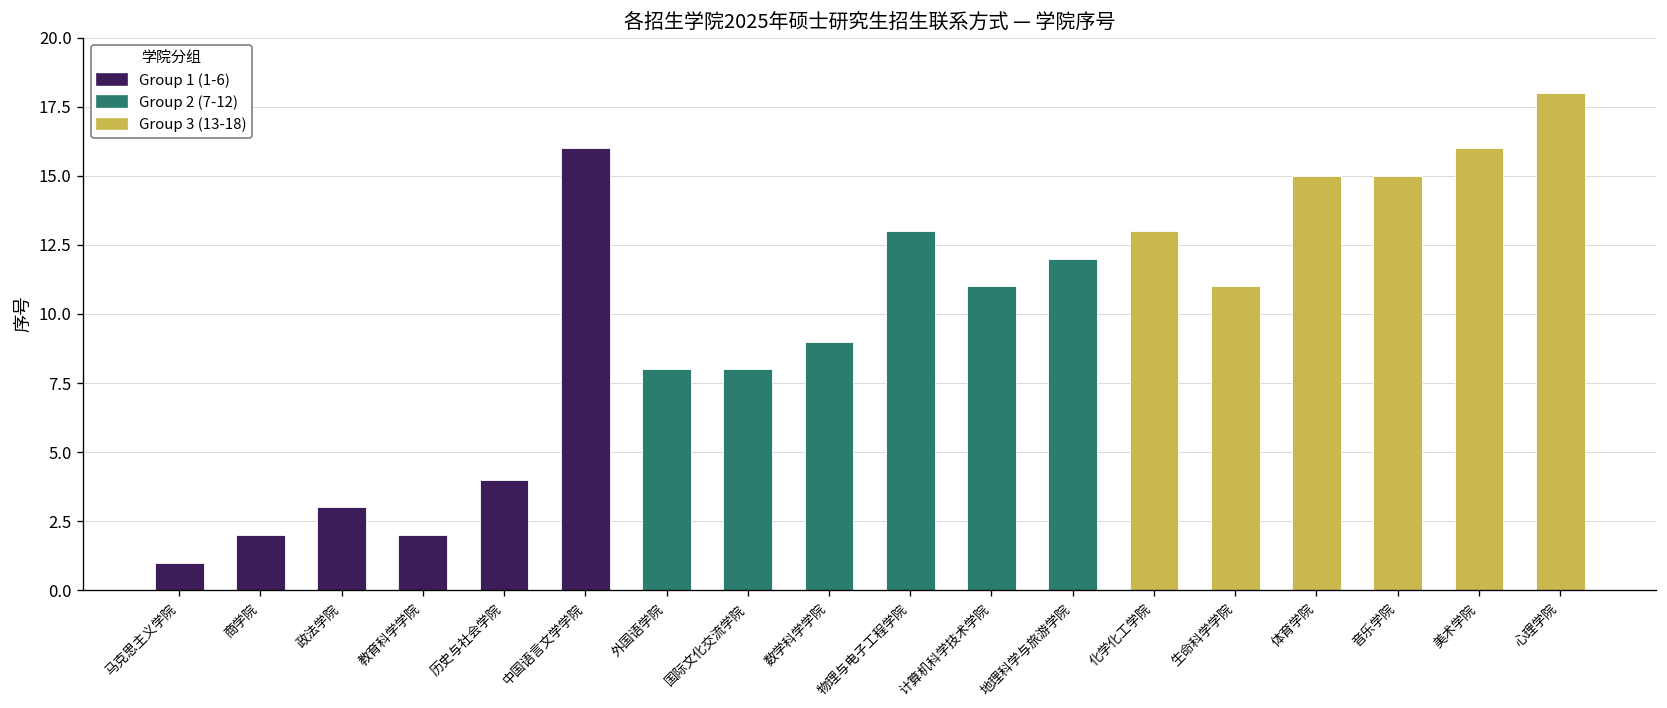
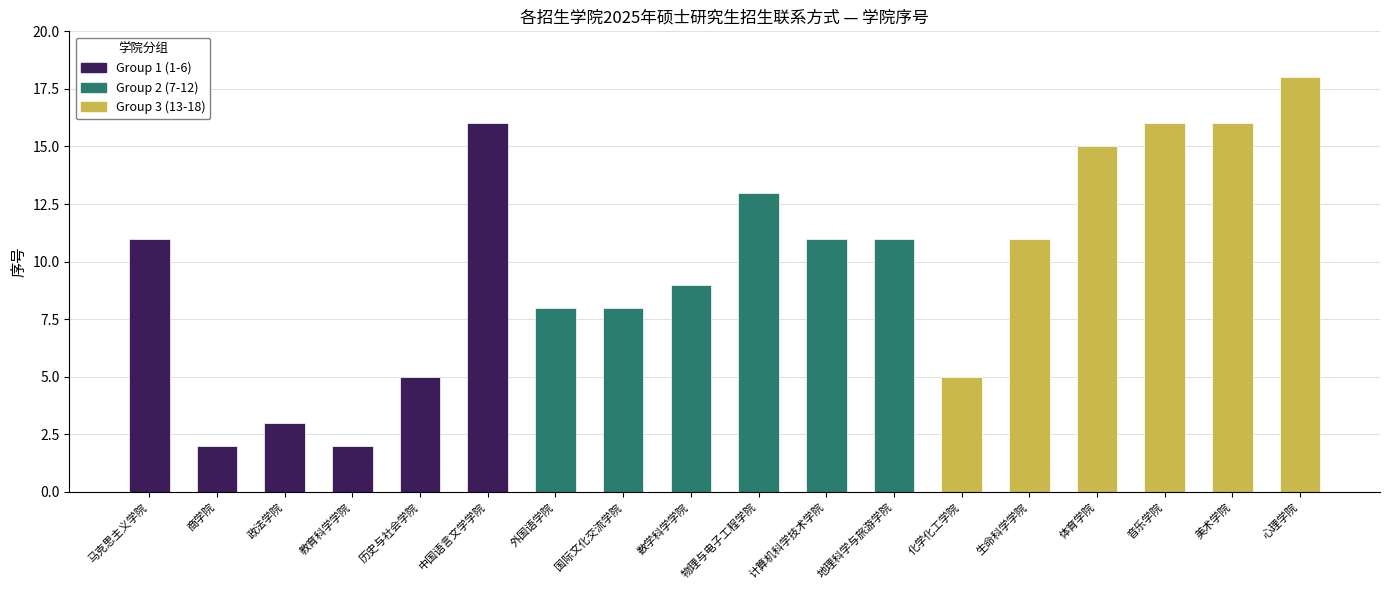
马克思主义学院: 1 -> 11
历史与社会学院: 4 -> 5
地理科学与旅游学院: 12 -> 11
化学化工学院: 13 -> 5
音乐学院: 15 -> 16
